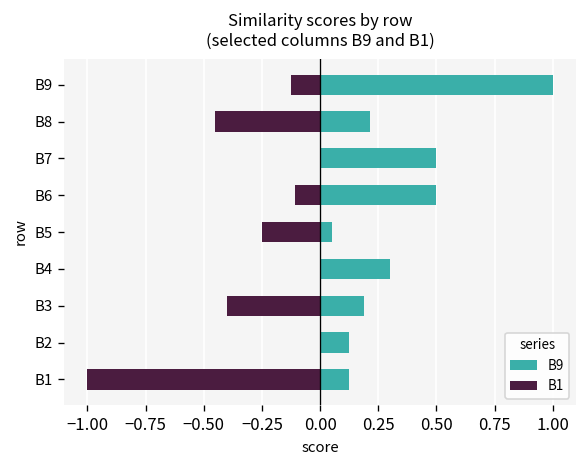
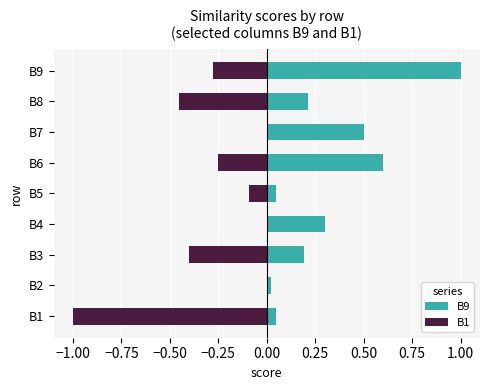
B1, B9: -0.13 -> -0.28
B9, B6: 0.5 -> 0.6
B1, B6: -0.11 -> -0.25
B1, B5: -0.25 -> -0.09
B9, B2: 0.13 -> 0.02
B9, B1: 0.13 -> 0.05
